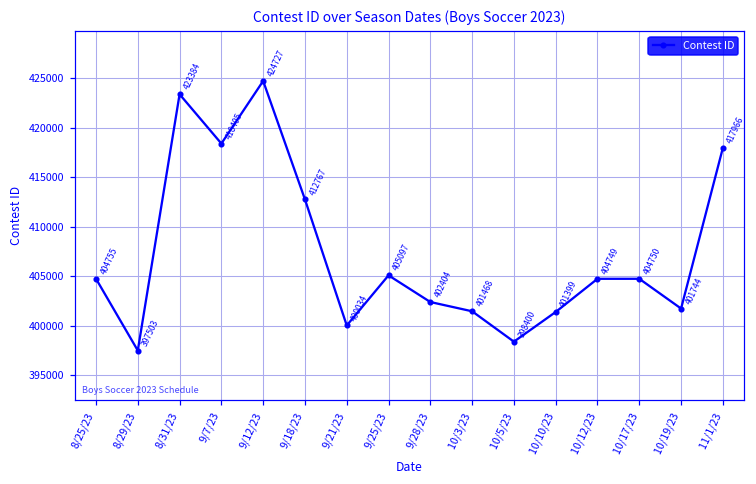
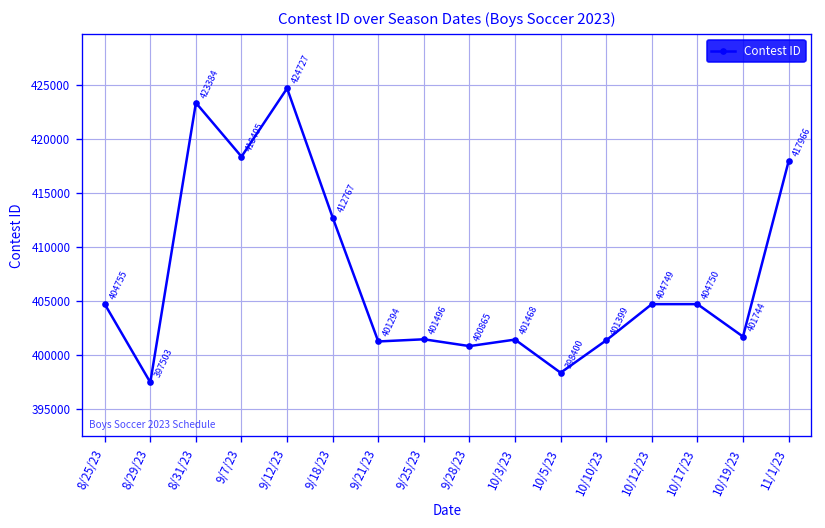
9/21/23: 400034 -> 401294
9/25/23: 405097 -> 401496
9/28/23: 402404 -> 400865
